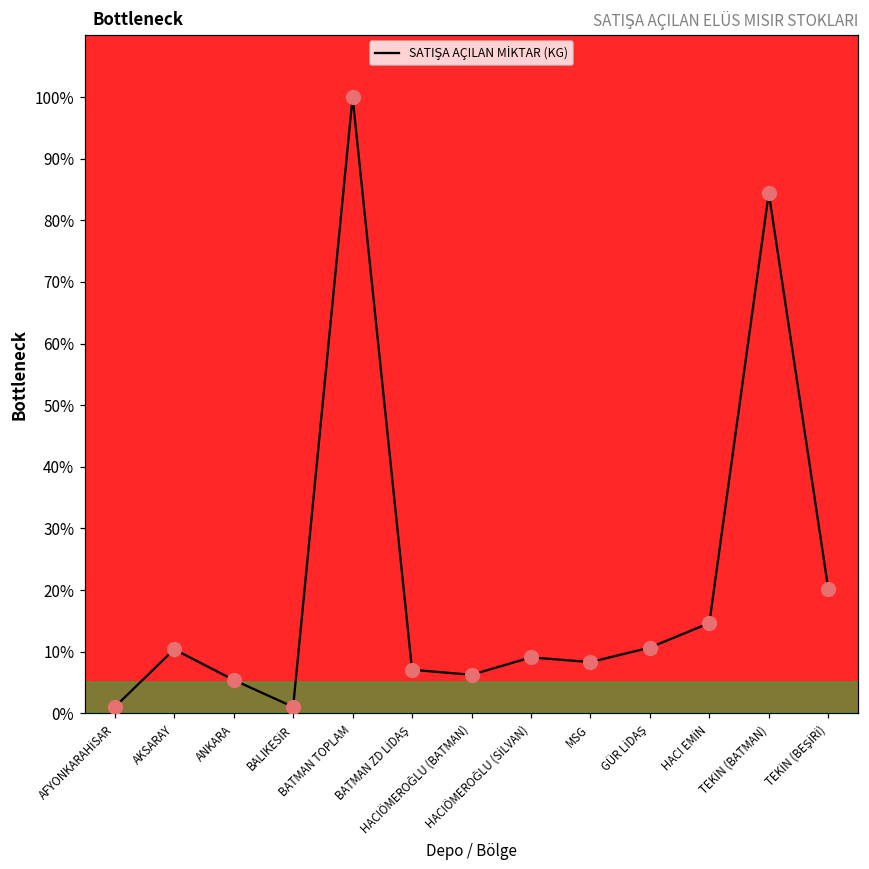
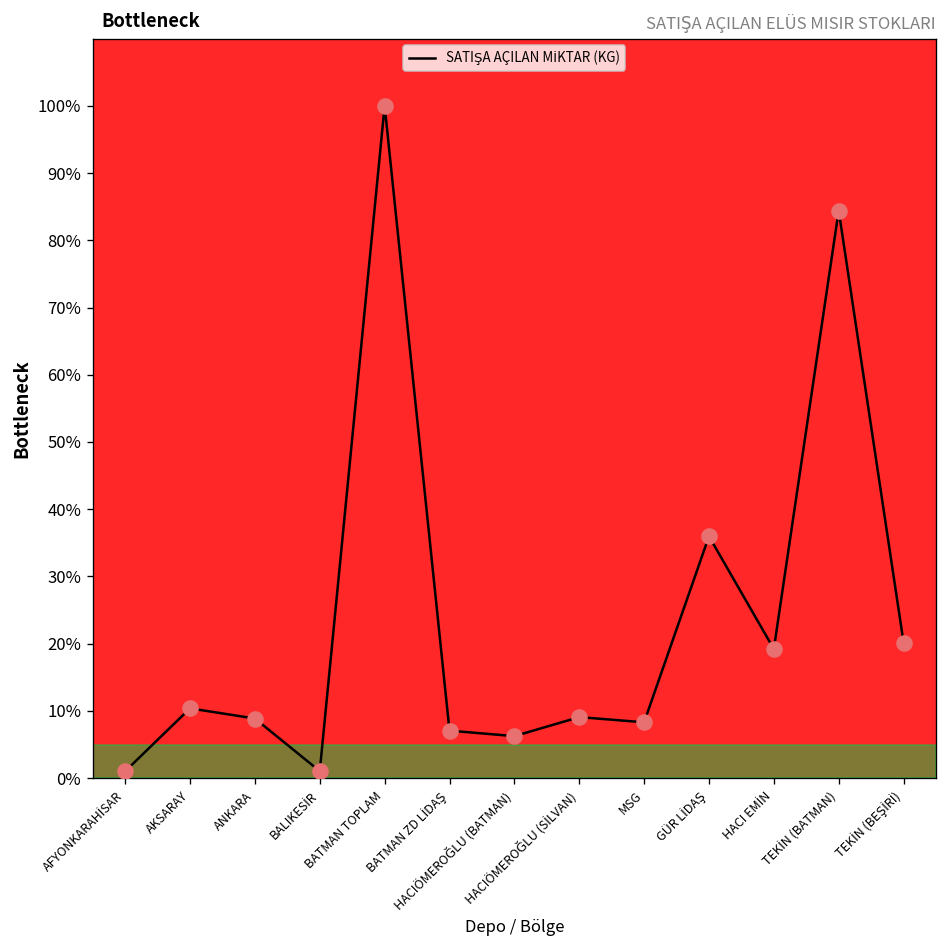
ANKARA: 5% -> 9%
GÜR LİDAŞ: 11% -> 36%
HACI EMİN: 15% -> 19%
